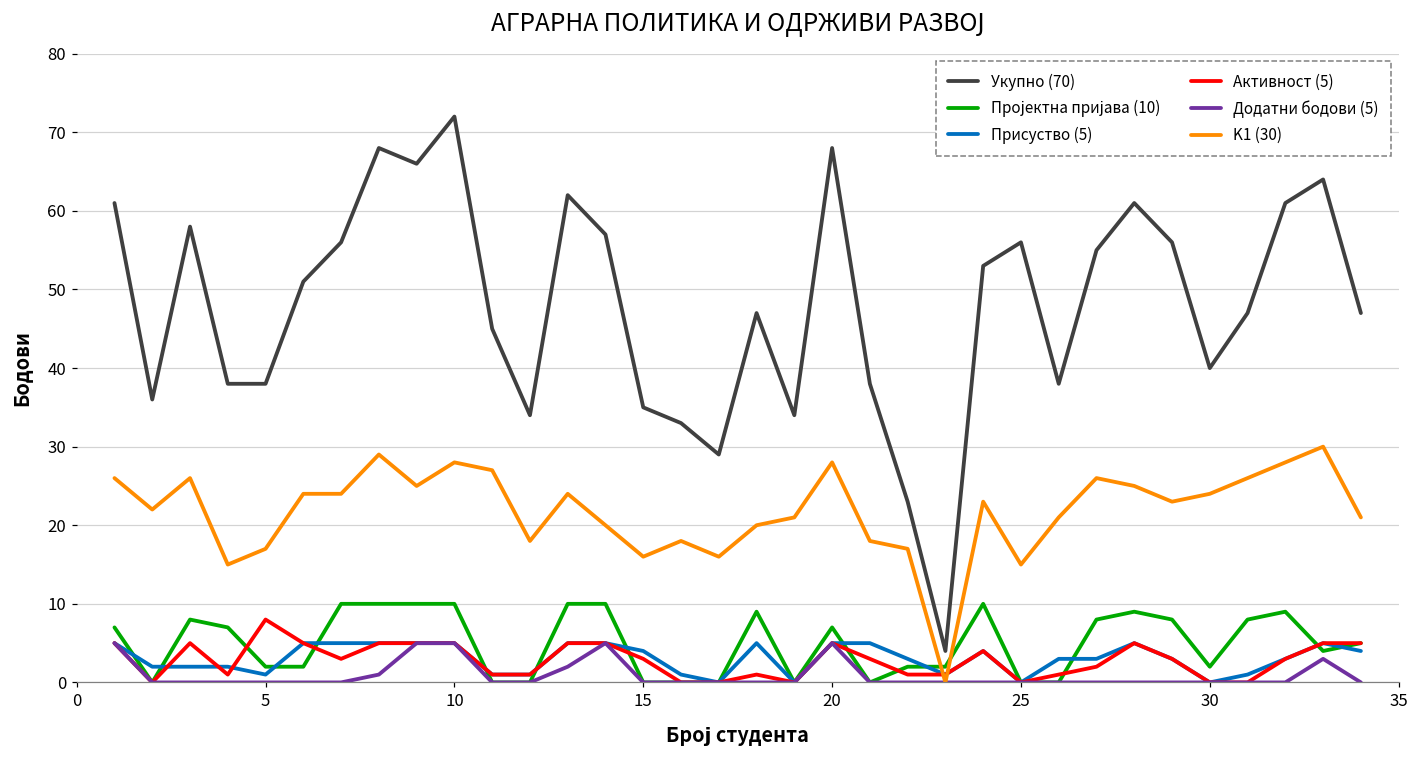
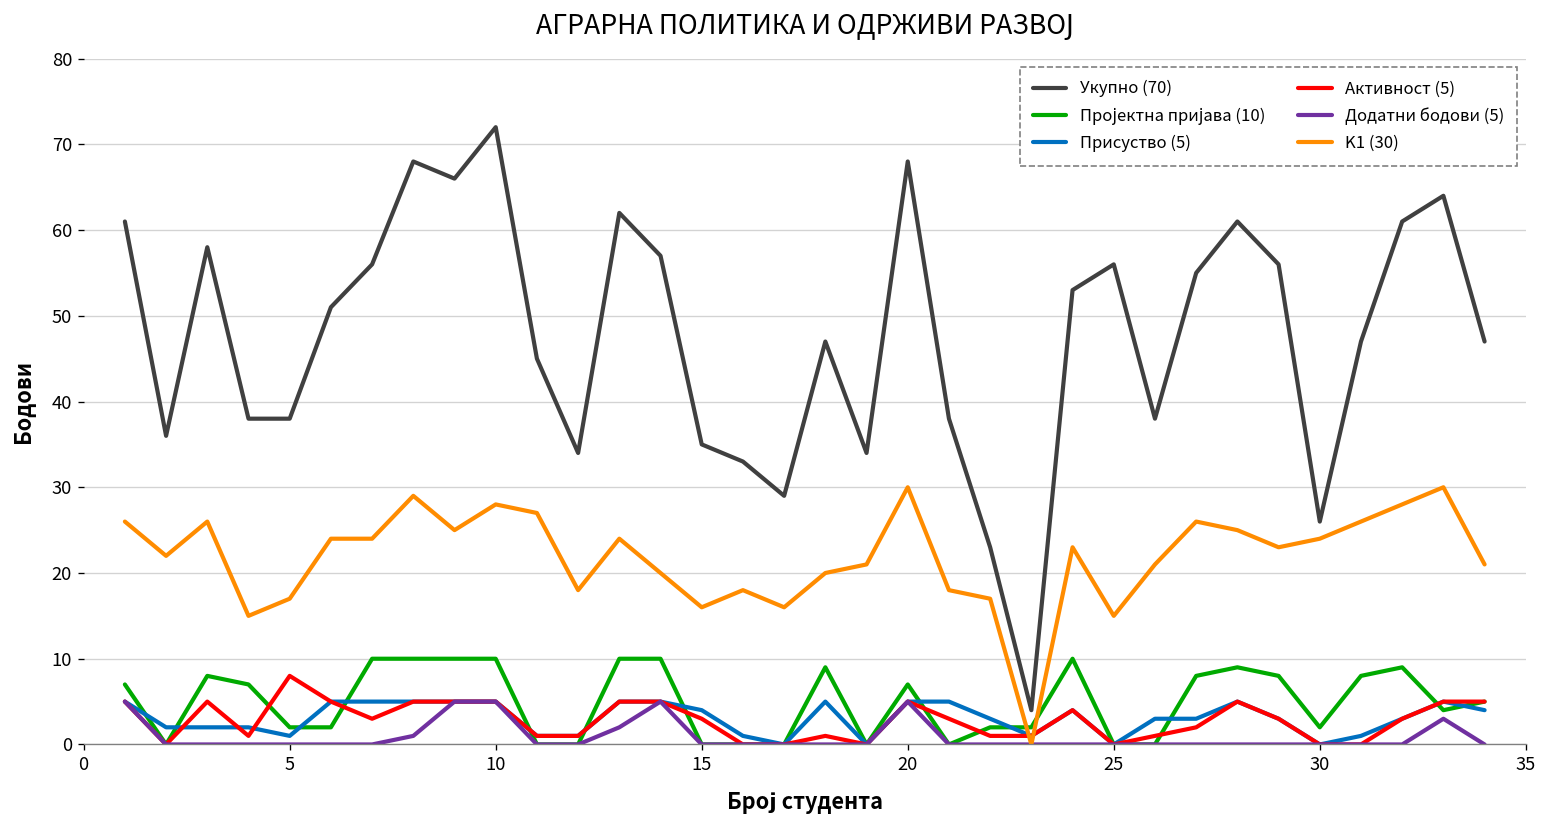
K1 (30), 20: 28 -> 30
Укупно (70), 30: 40 -> 26
